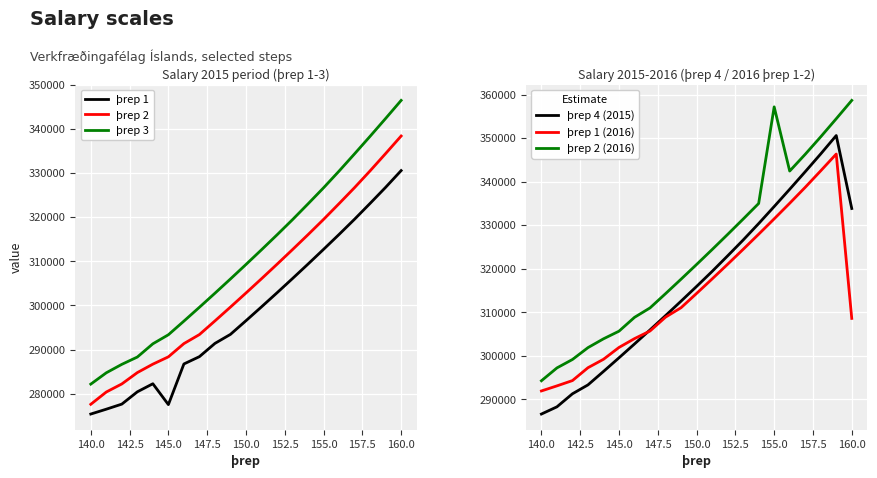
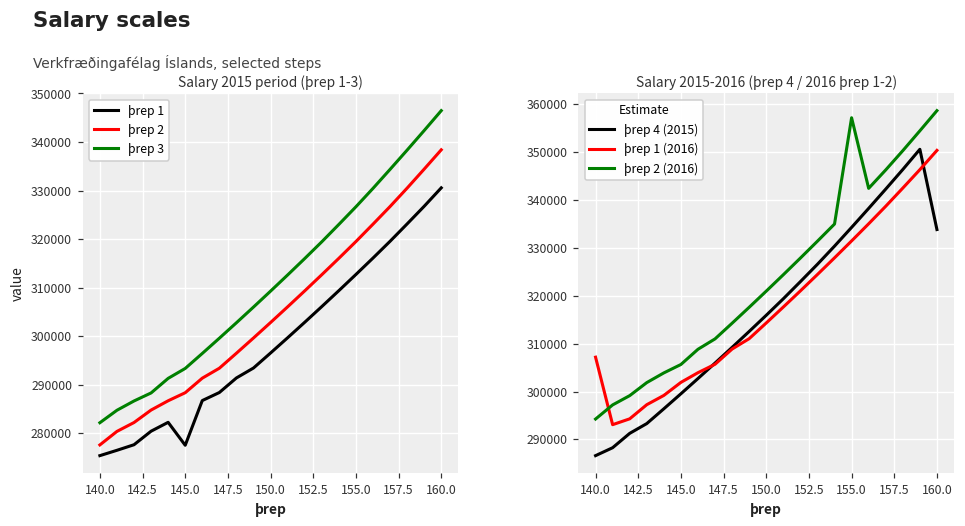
Salary 2015-2016 (þrep 4 / 2016 þrep 1-2), þrep 1 (2016), 140.0: 292000 -> 307000
Salary 2015-2016 (þrep 4 / 2016 þrep 1-2), þrep 1 (2016), 160.0: 309000 -> 350000
